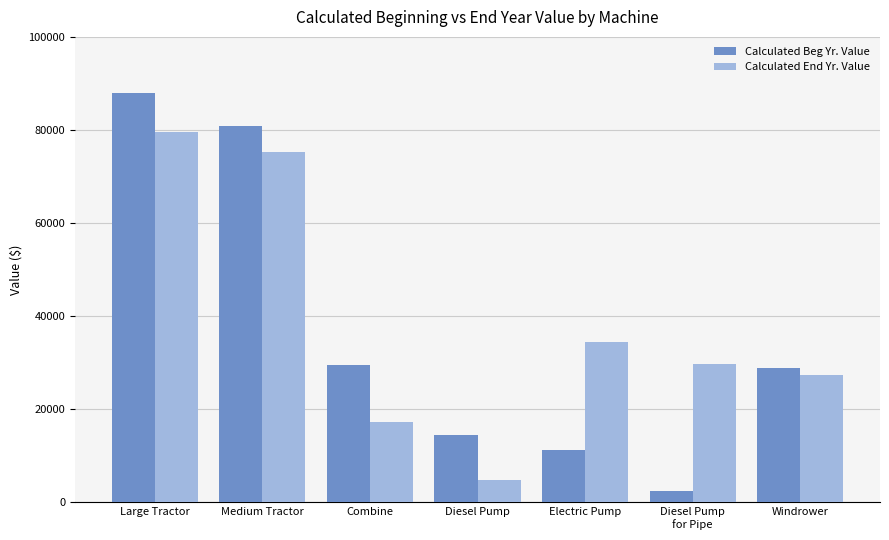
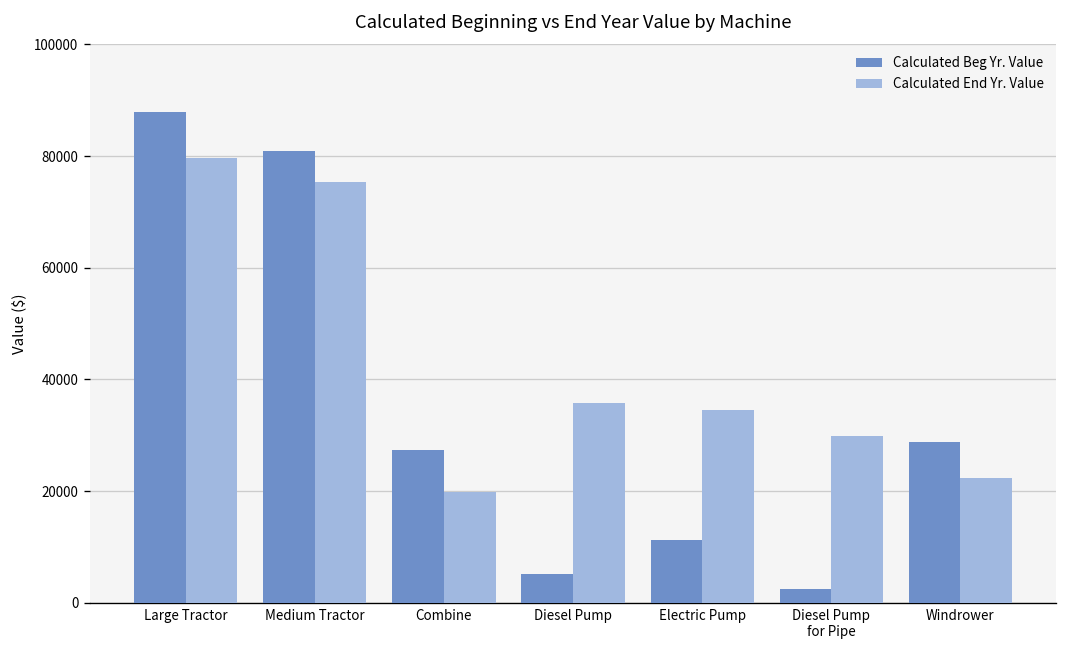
Calculated Beg Yr. Value, Combine: 29000 -> 27000
Calculated End Yr. Value, Combine: 17000 -> 20000
Calculated Beg Yr. Value, Diesel Pump: 14000 -> 5000
Calculated End Yr. Value, Diesel Pump: 5000 -> 36000
Calculated End Yr. Value, Windrower: 27000 -> 22000
